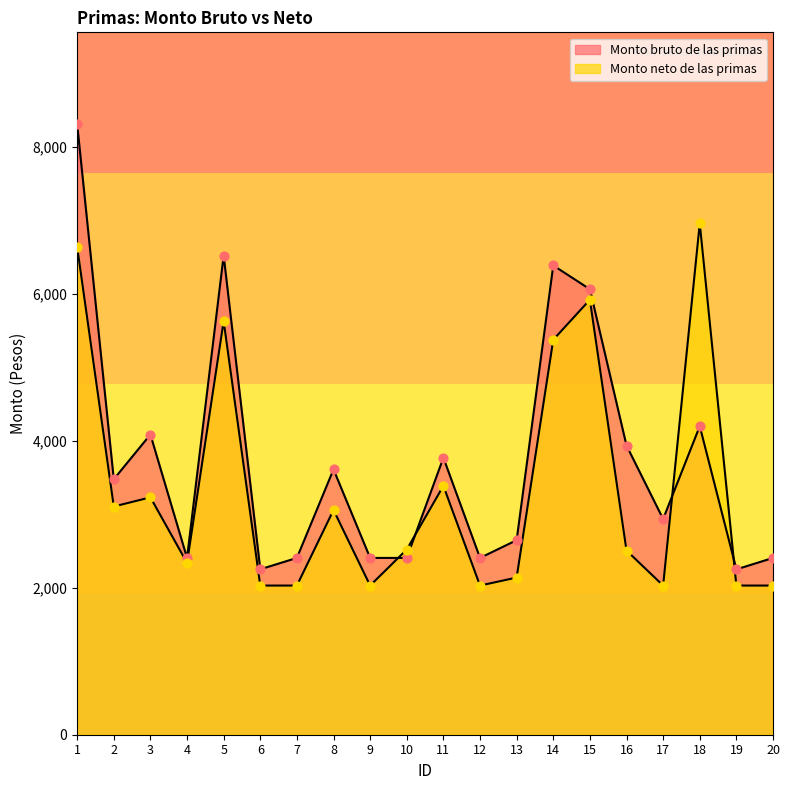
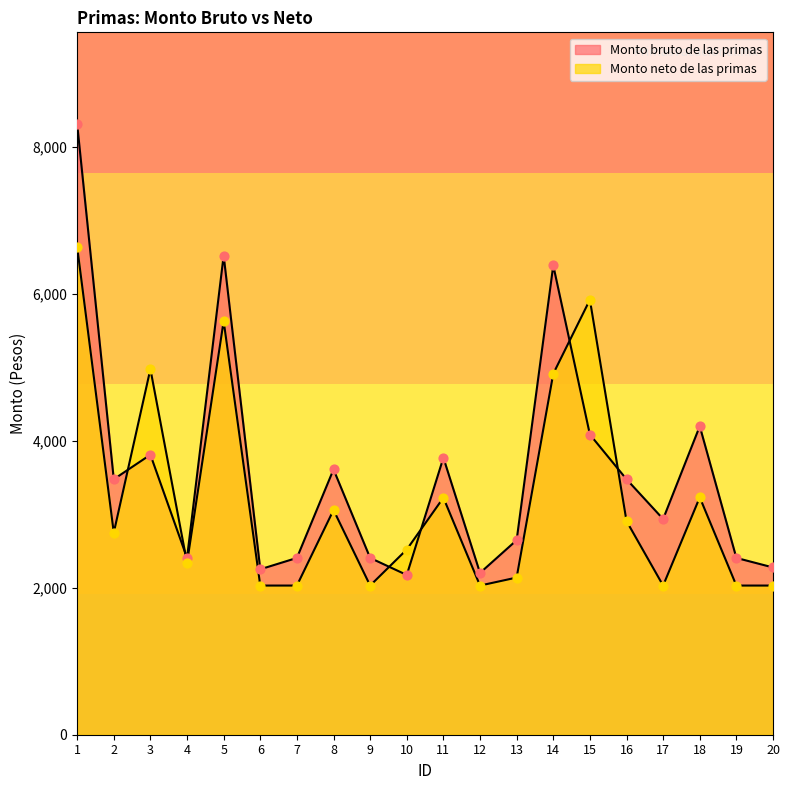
Monto neto de las primas, 2: 3,100 -> 2,800
Monto bruto de las primas, 3: 4,100 -> 3,800
Monto neto de las primas, 3: 3,200 -> 5,000
Monto bruto de las primas, 10: 2,400 -> 2,200
Monto neto de las primas, 11: 3,400 -> 3,200
Monto bruto de las primas, 12: 2,400 -> 2,200
Monto neto de las primas, 14: 5,400 -> 4,900
Monto bruto de las primas, 15: 6,100 -> 4,100
Monto bruto de las primas, 16: 3,900 -> 3,500
Monto neto de las primas, 16: 2,500 -> 2,900
Monto neto de las primas, 18: 7,000 -> 3,200
Monto bruto de las primas, 19: 2,300 -> 2,400
Monto bruto de las primas, 20: 2,400 -> 2,300
